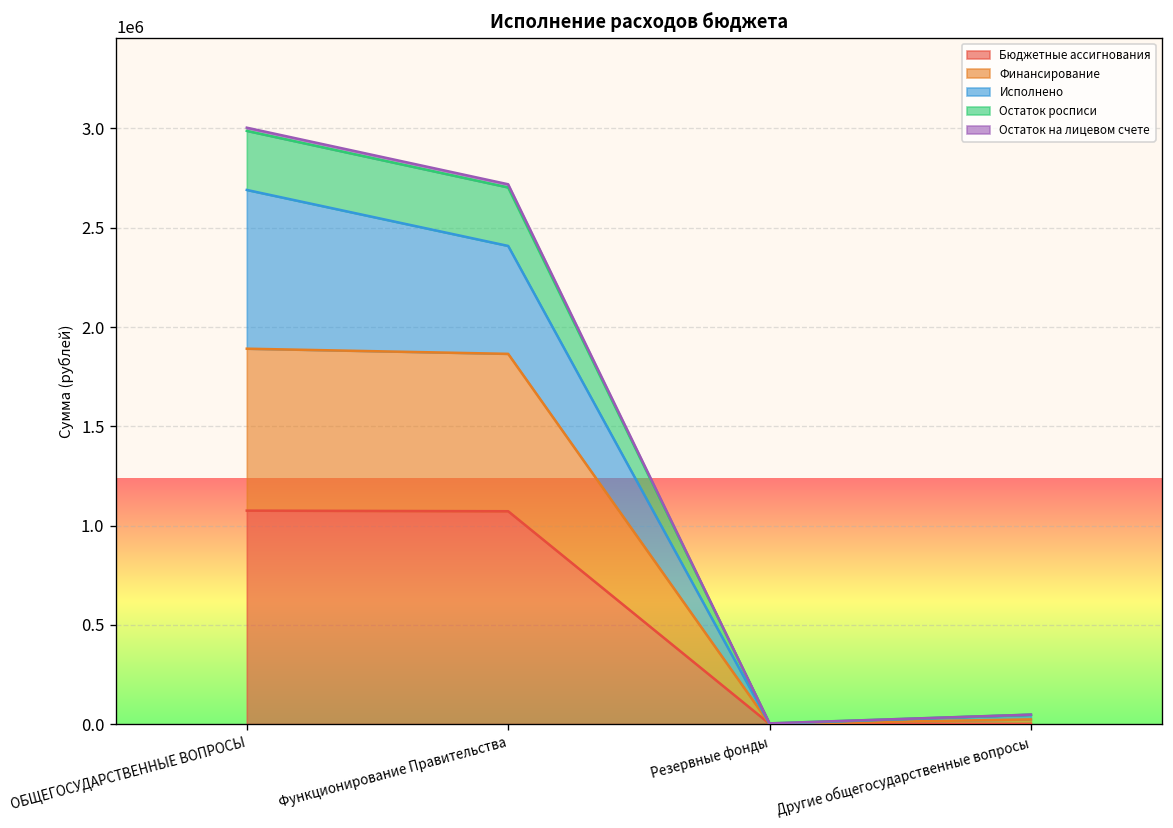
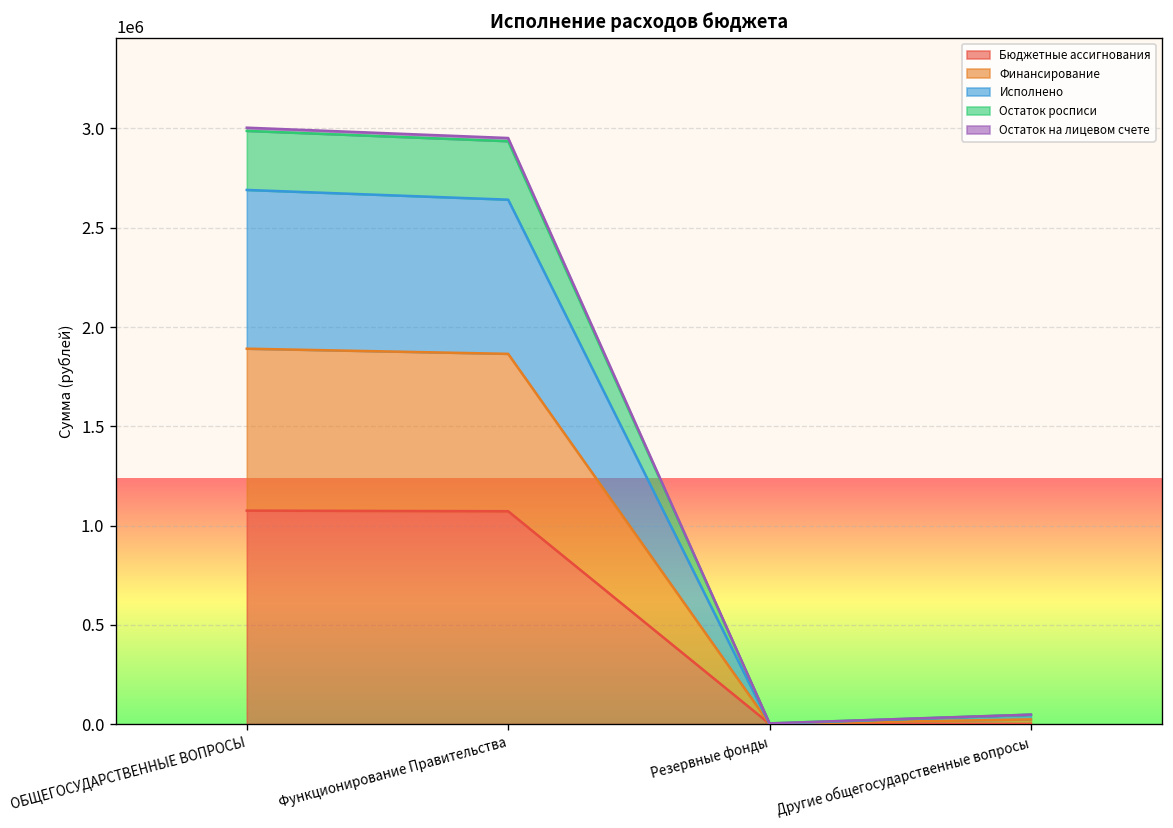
Исполнено, Функционирование Правительства: 540000 -> 780000
